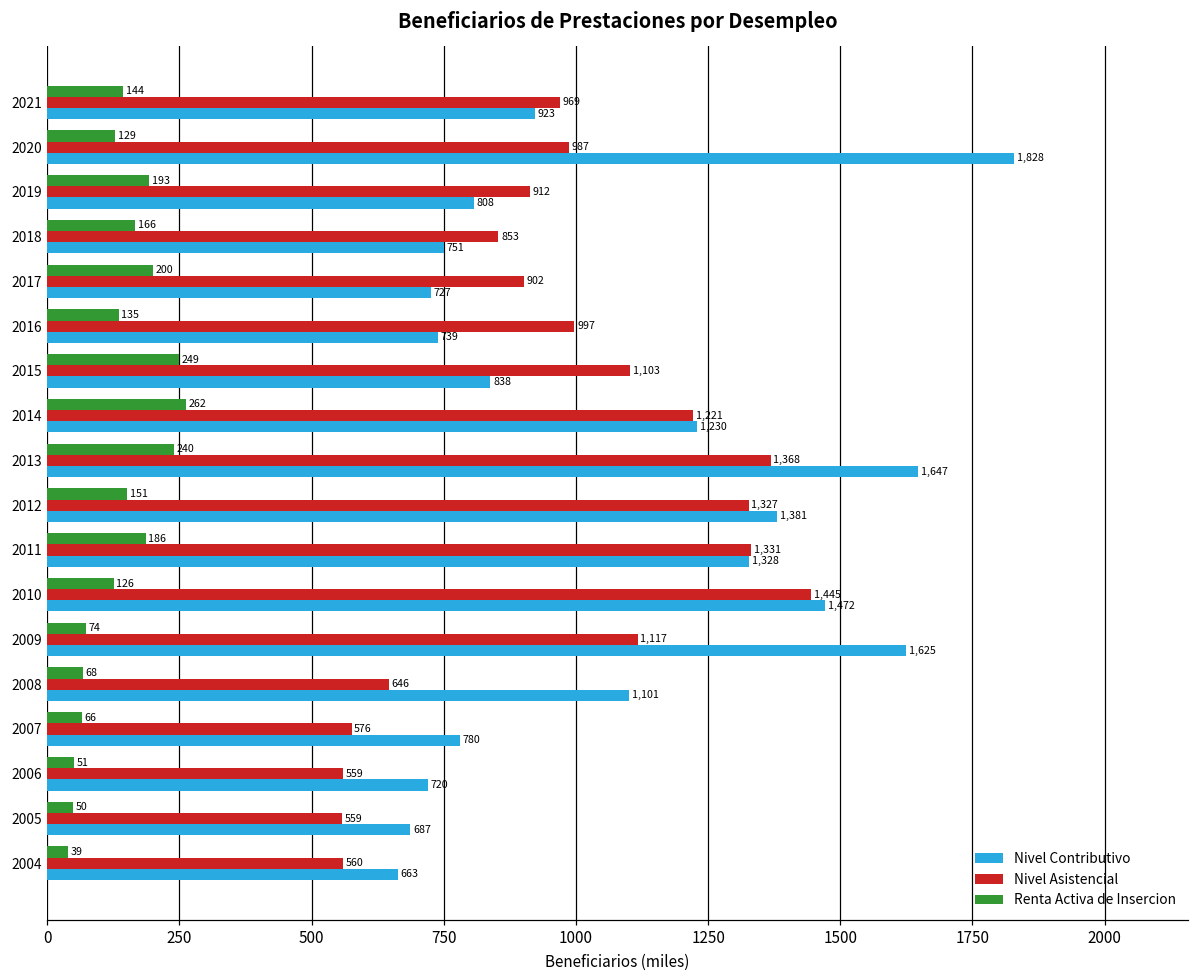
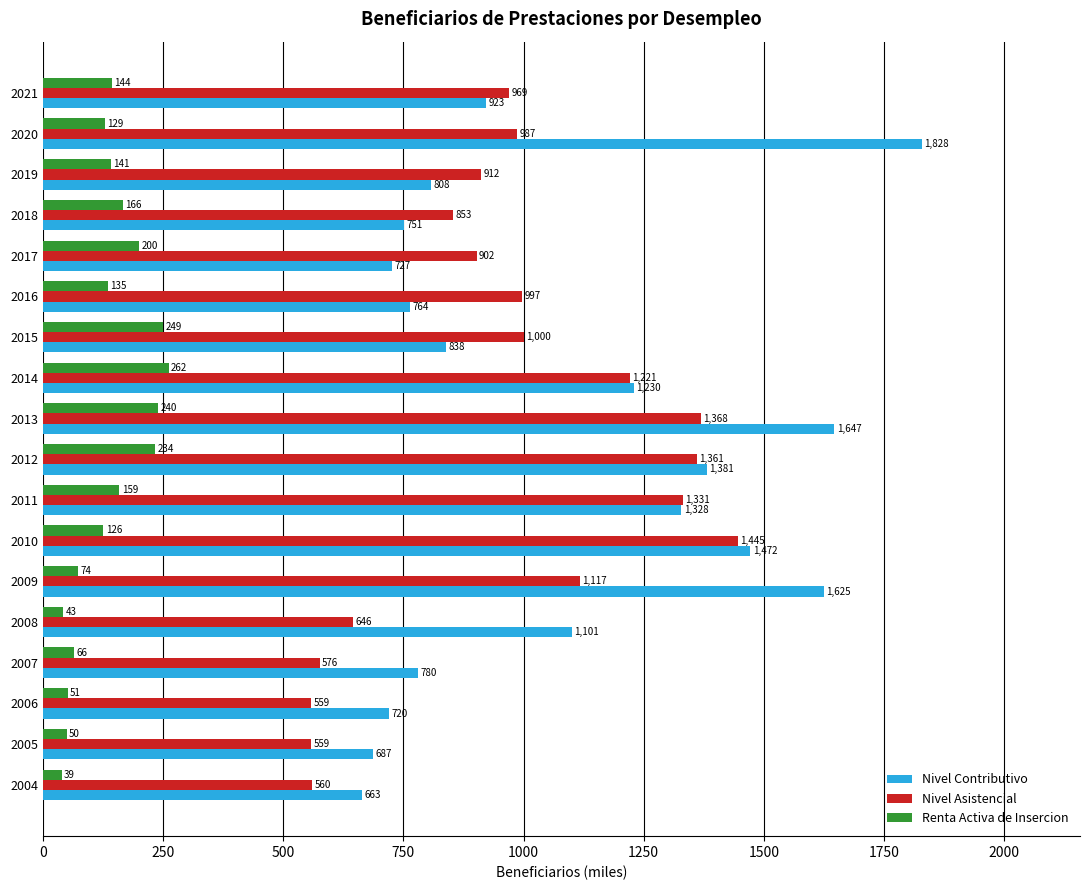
Renta Activa de Insercion, 2019: 193 -> 141
Nivel Contributivo, 2016: 739 -> 764
Nivel Asistencial, 2015: 1,103 -> 1,000
Renta Activa de Insercion, 2012: 151 -> 234
Nivel Asistencial, 2012: 1,327 -> 1,361
Renta Activa de Insercion, 2011: 186 -> 159
Renta Activa de Insercion, 2008: 68 -> 43
